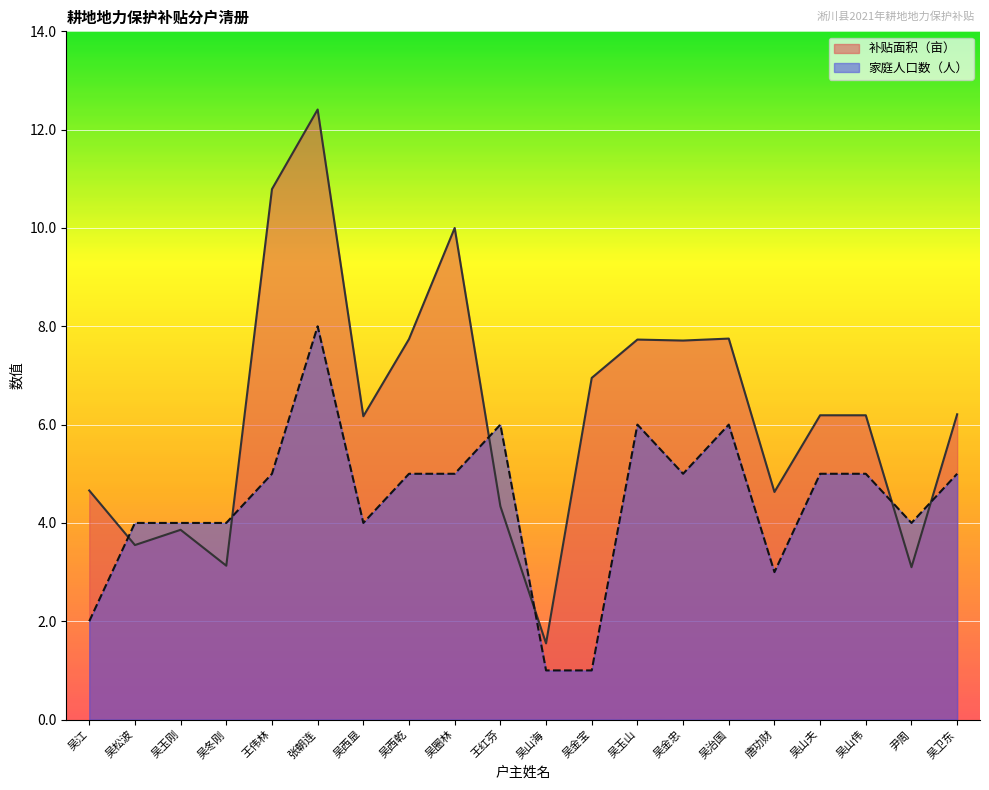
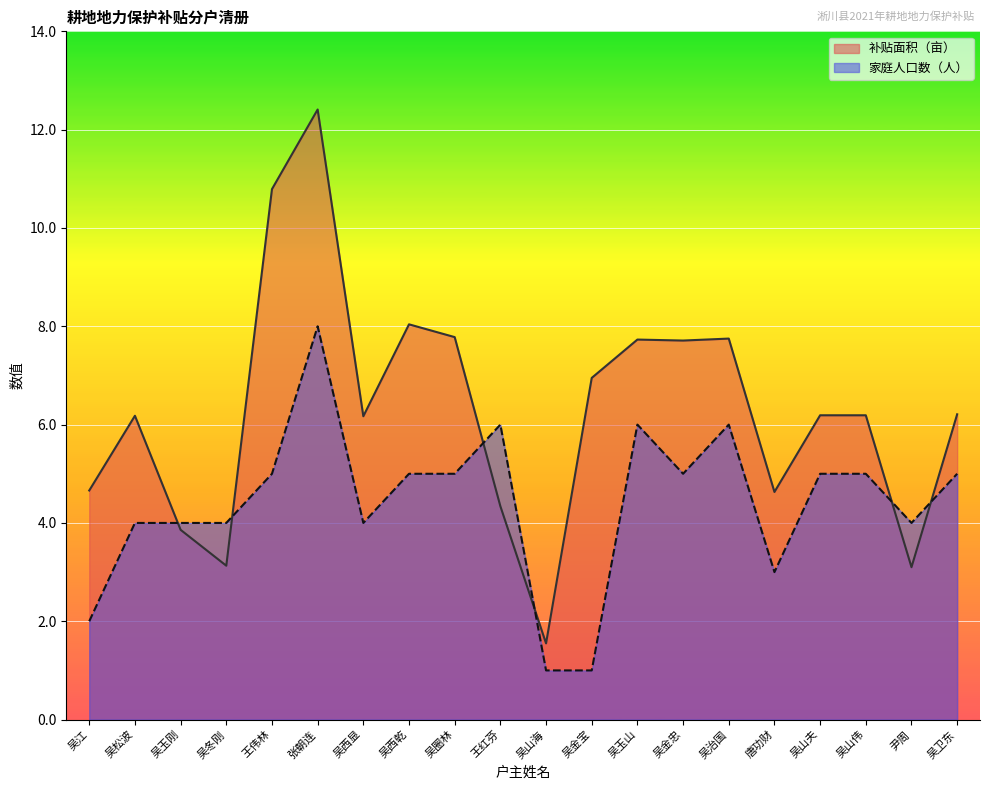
补贴面积（亩）, 吴松波: 3.6 -> 6.2
补贴面积（亩）, 吴西乾: 7.7 -> 8.0
补贴面积（亩）, 吴圈林: 10.0 -> 7.8
